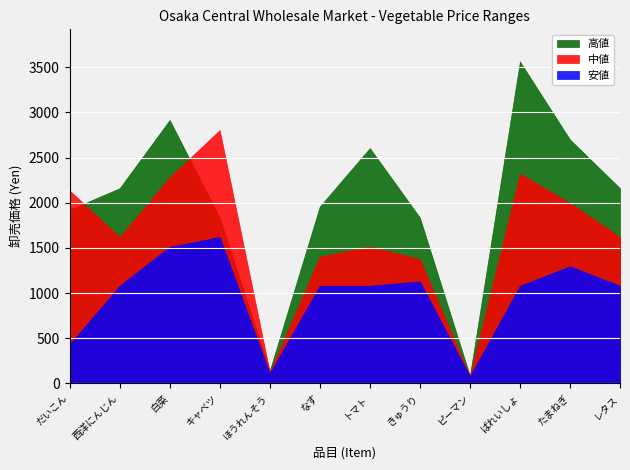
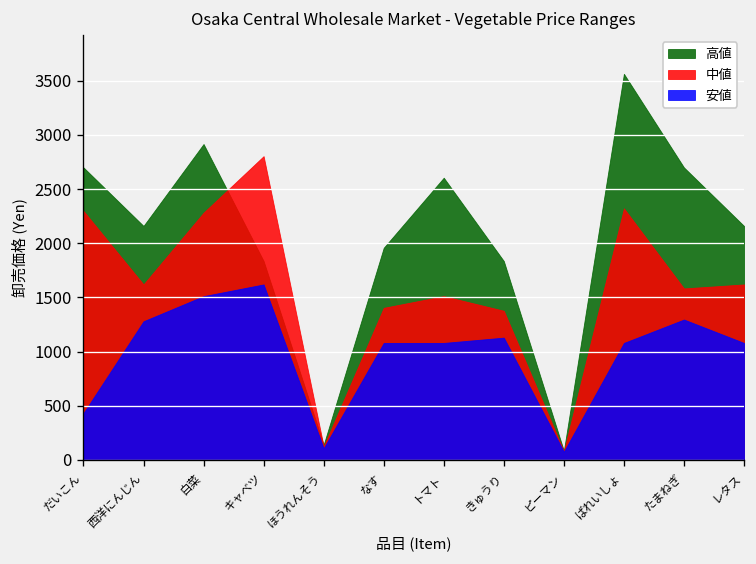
高値, だいこん: 1900 -> 2700
中値, だいこん: 2100 -> 2300
安値, 西洋にんじん: 1100 -> 1300
中値, たまねぎ: 2000 -> 1600
